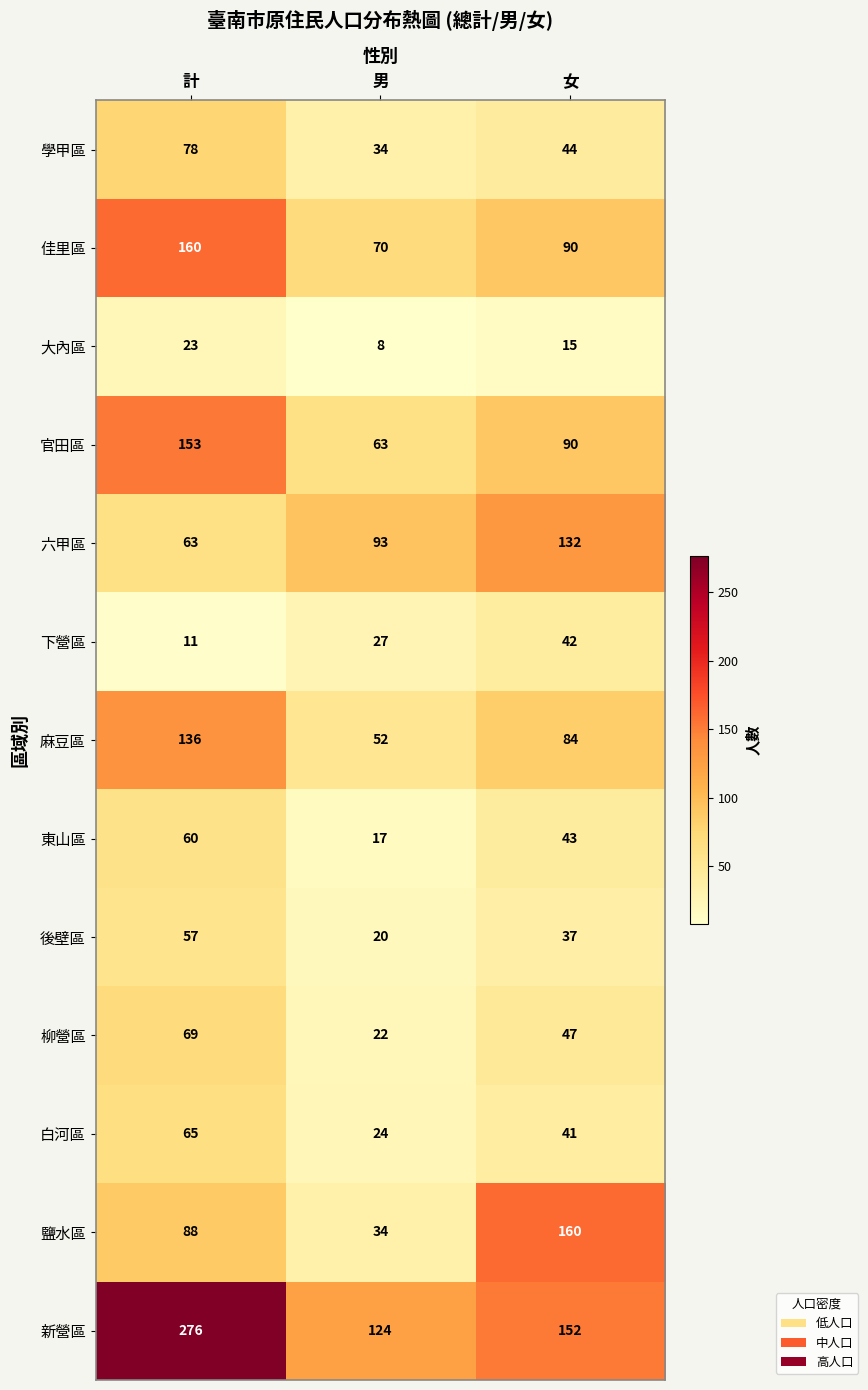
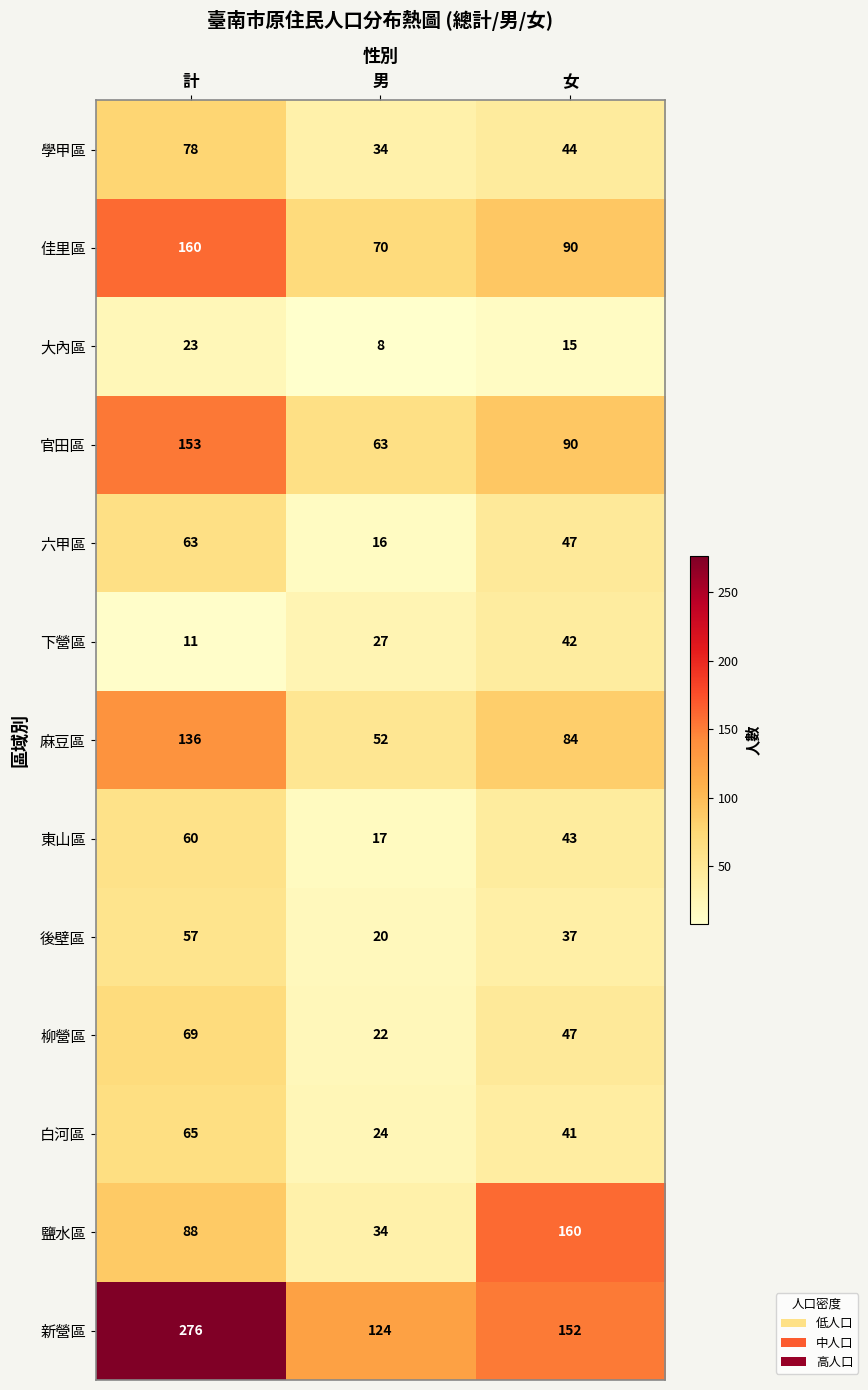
六甲區, 男: 93 -> 16
六甲區, 女: 132 -> 47
